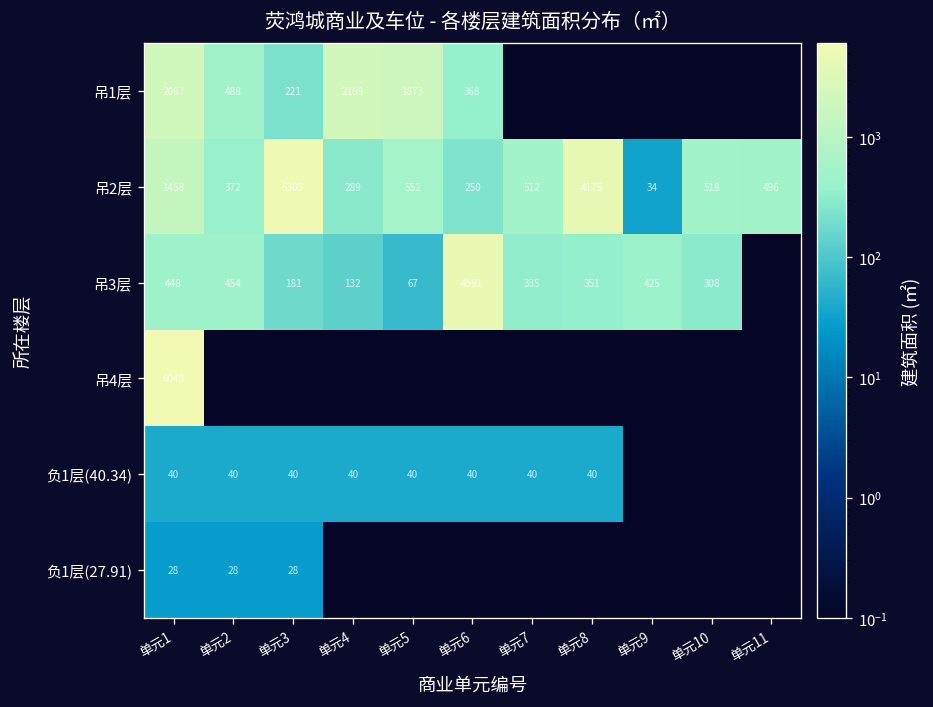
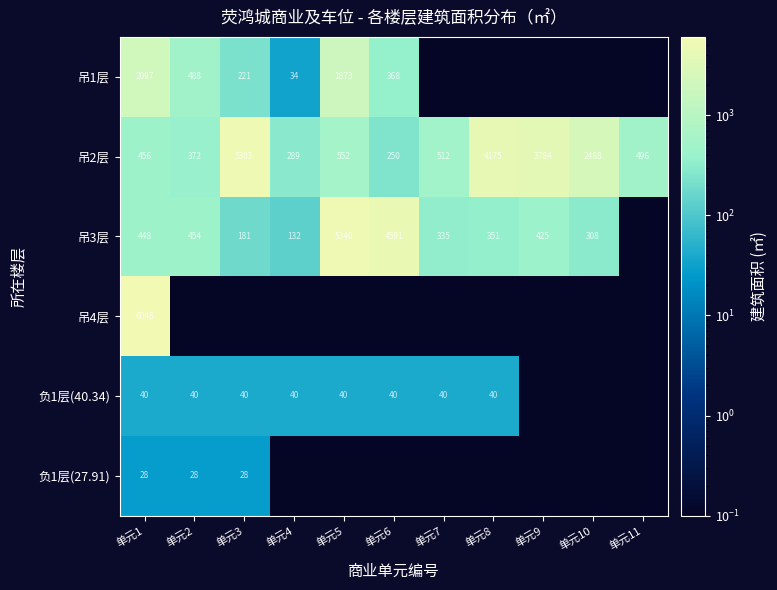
吊1层, 单元4: 2169 -> 34
吊2层, 单元1: 1458 -> 456
吊2层, 单元9: 34 -> 3784
吊2层, 单元10: 518 -> 2488
吊3层, 单元5: 67 -> 5340
